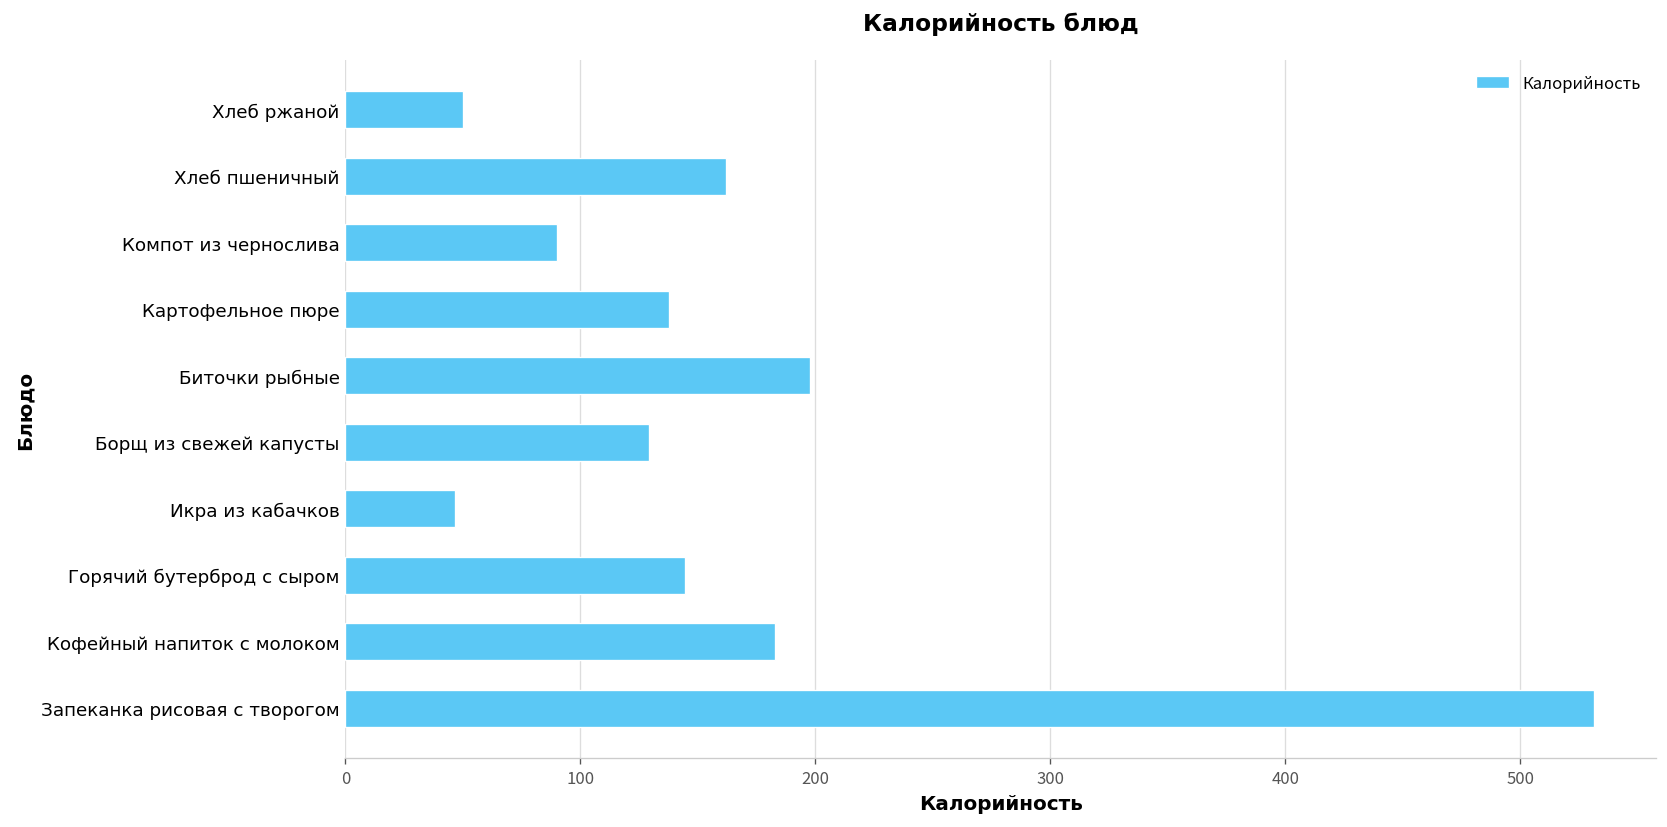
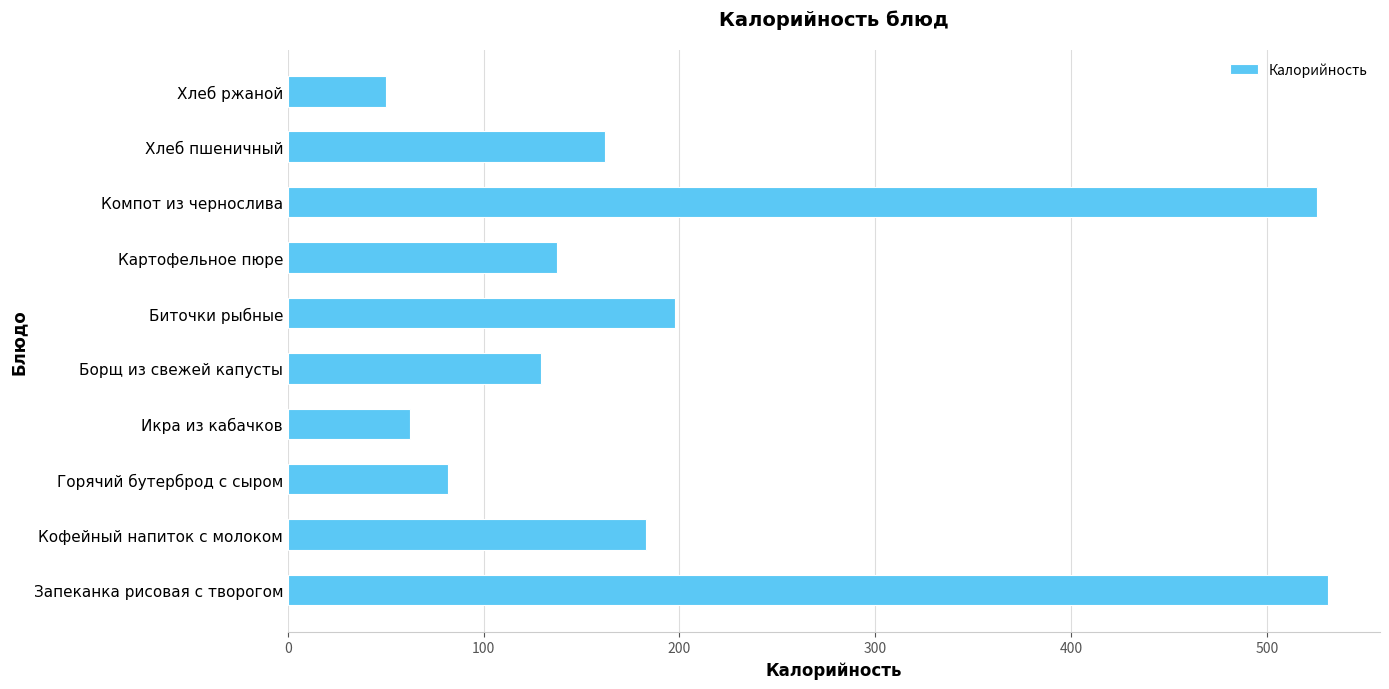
Компот из чернослива: 90 -> 526
Икра из кабачков: 47 -> 62
Горячий бутерброд с сыром: 144 -> 82
